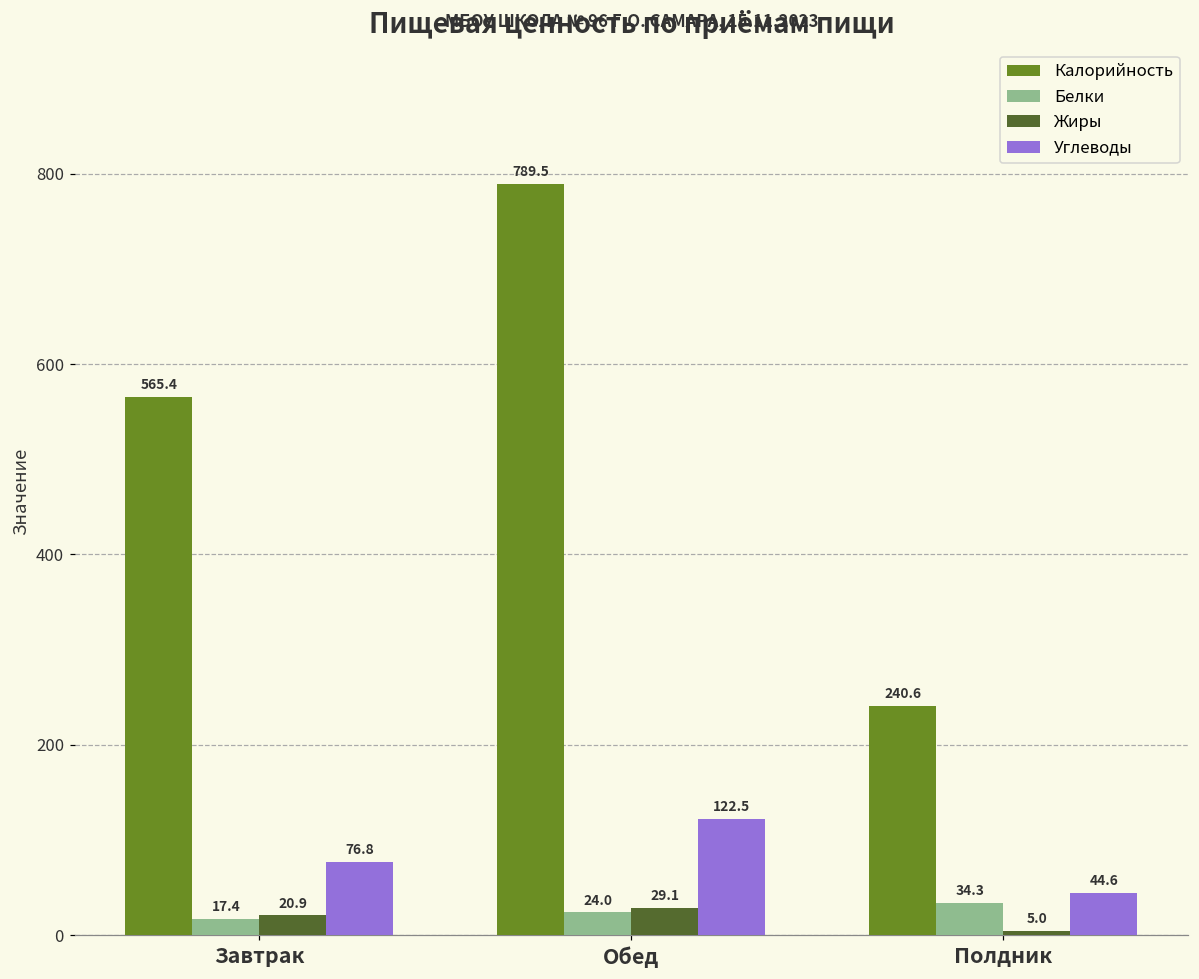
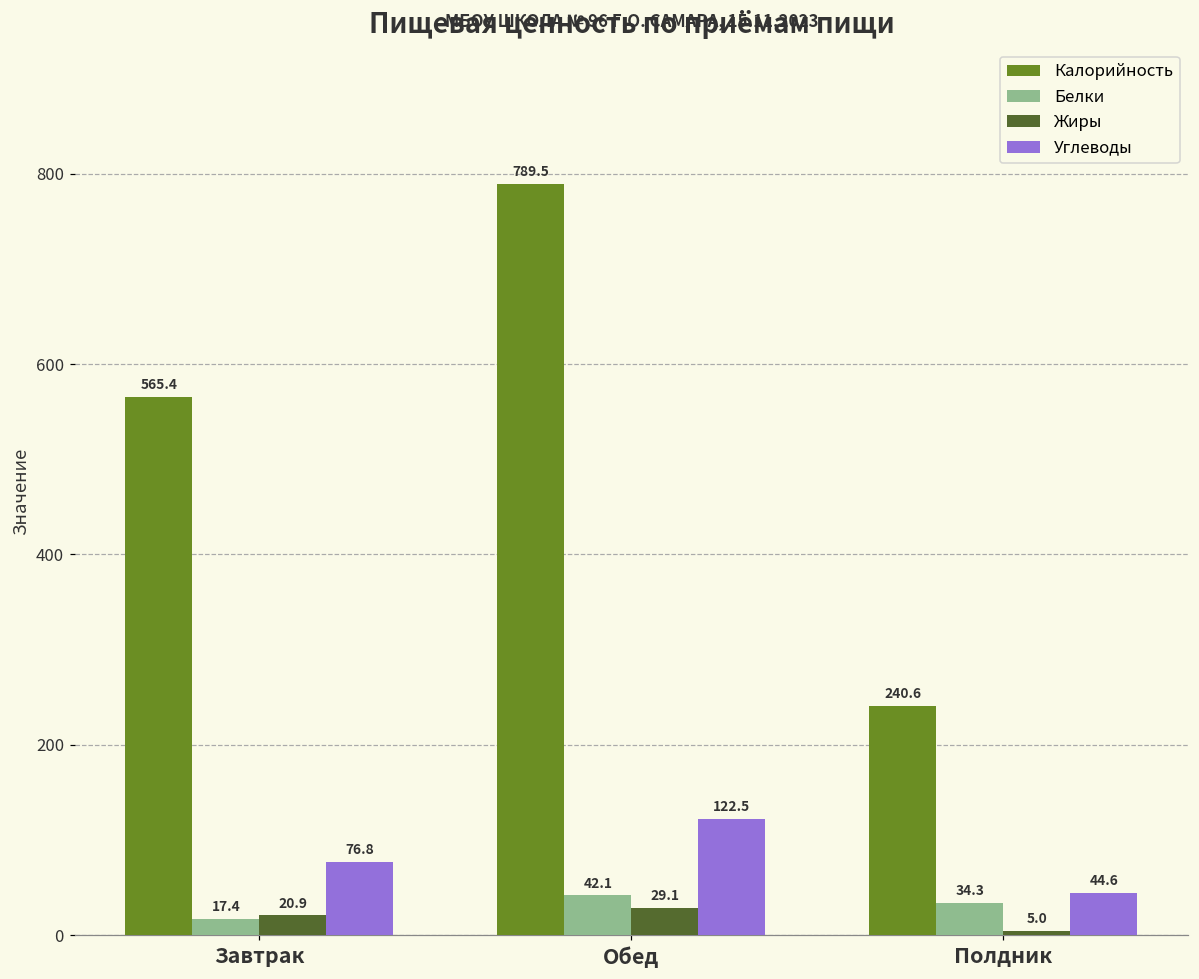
Белки, Обед: 24.0 -> 42.1
